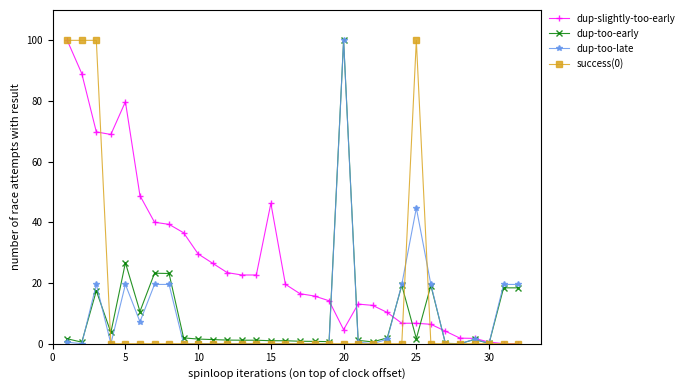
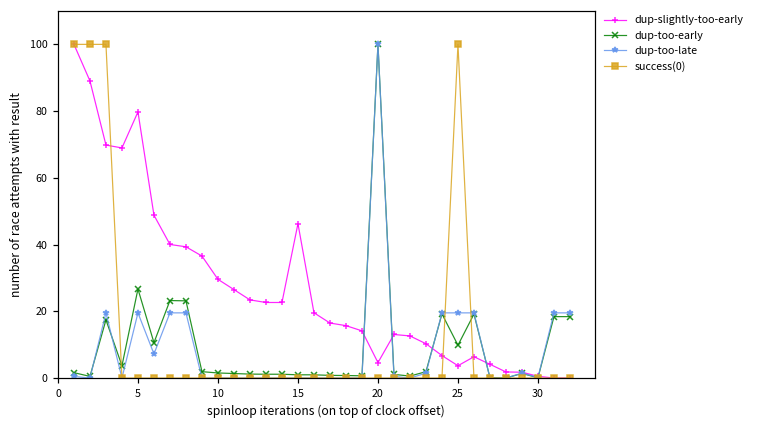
dup-slightly-too-early, 25: 7 -> 4
dup-too-early, 25: 2 -> 10
dup-too-late, 25: 45 -> 20
